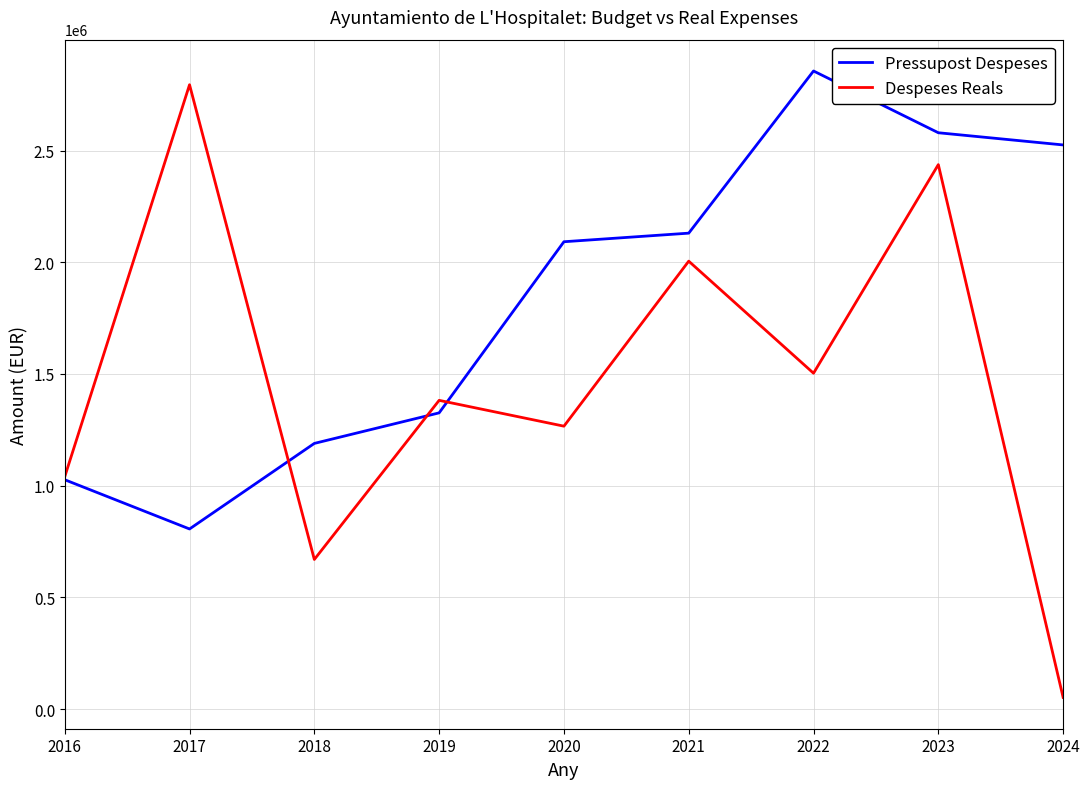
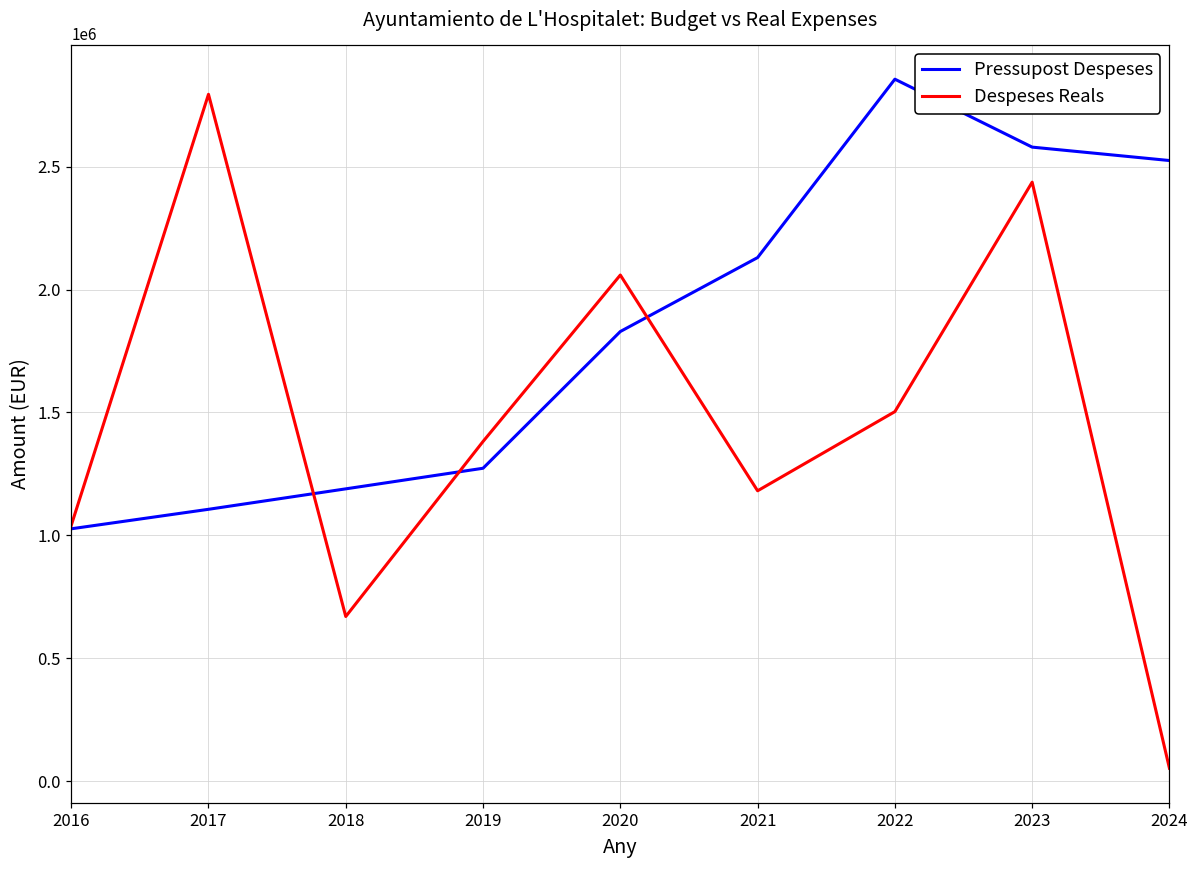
Pressupost Despeses, 2017: 810000 -> 1110000
Pressupost Despeses, 2019: 1330000 -> 1270000
Pressupost Despeses, 2020: 2090000 -> 1830000
Despeses Reals, 2020: 1270000 -> 2060000
Despeses Reals, 2021: 2000000 -> 1180000
